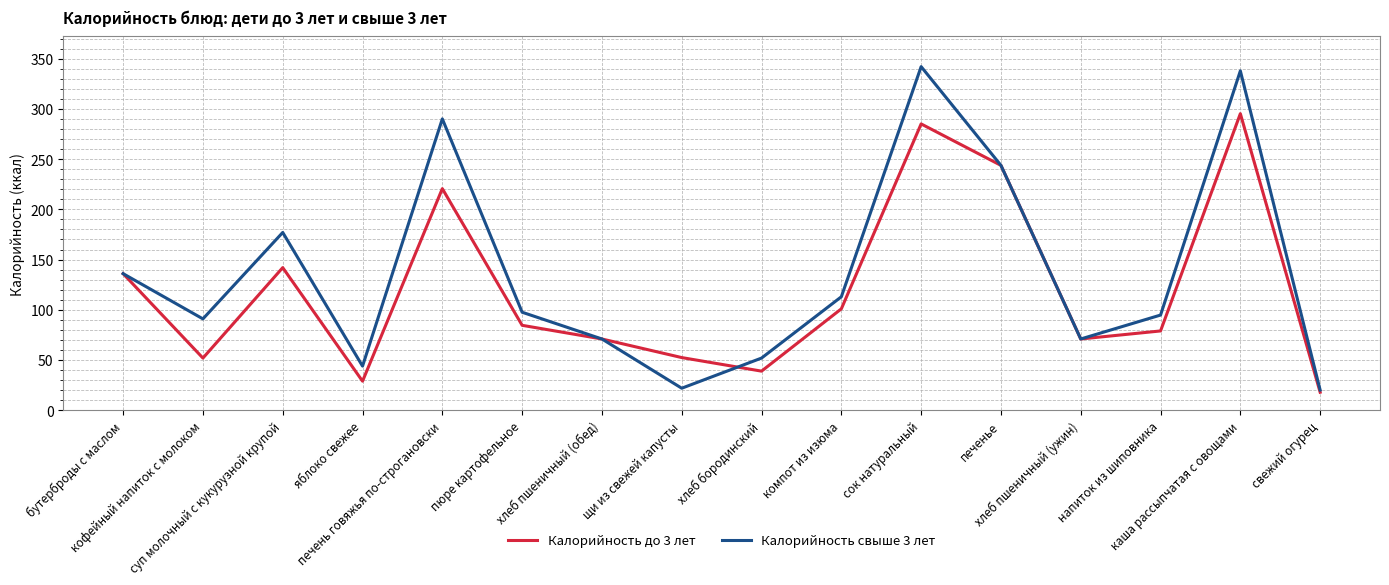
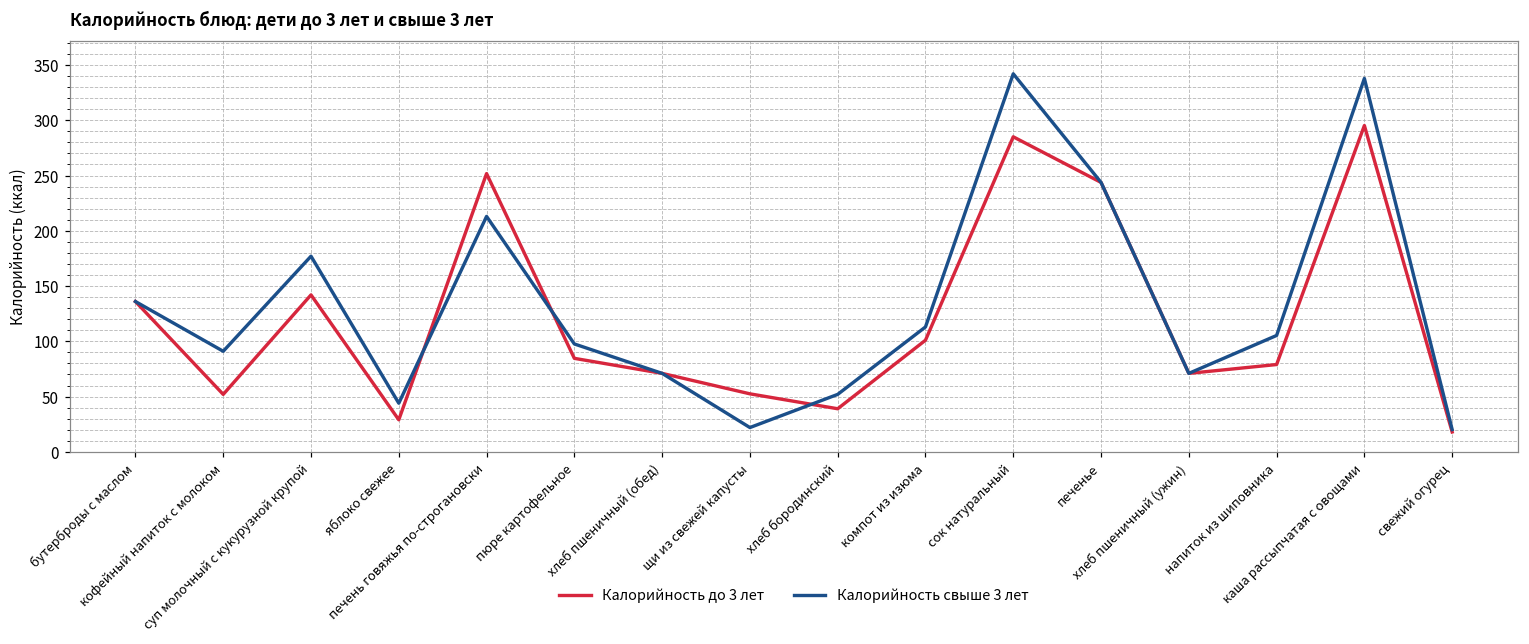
Калорийность до 3 лет, печень говяжья по-строгановски: 221 -> 252
Калорийность свыше 3 лет, печень говяжья по-строгановски: 290 -> 213
Калорийность свыше 3 лет, напиток из шиповника: 95 -> 105
